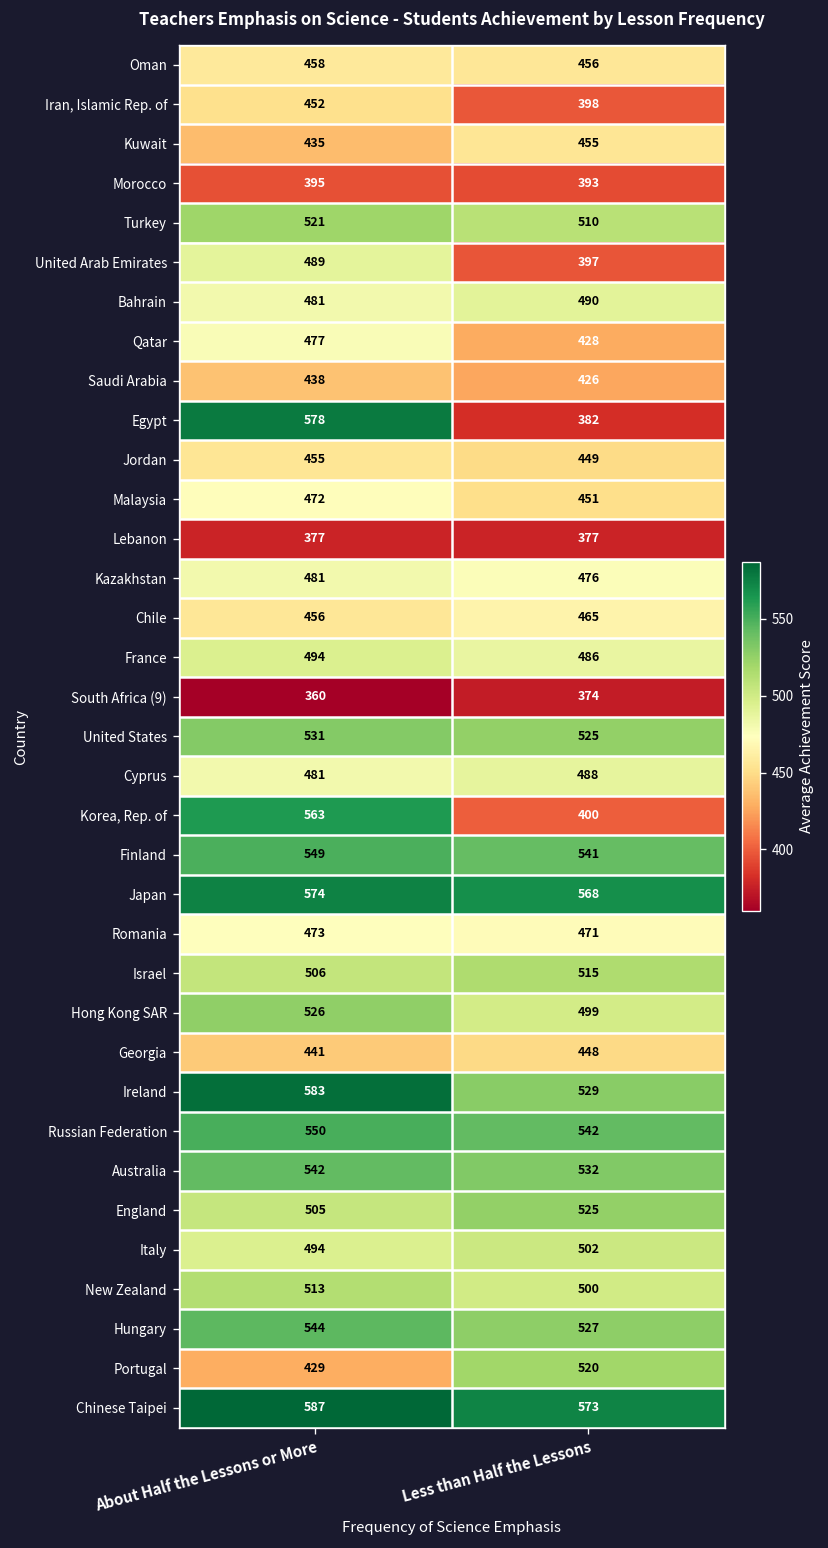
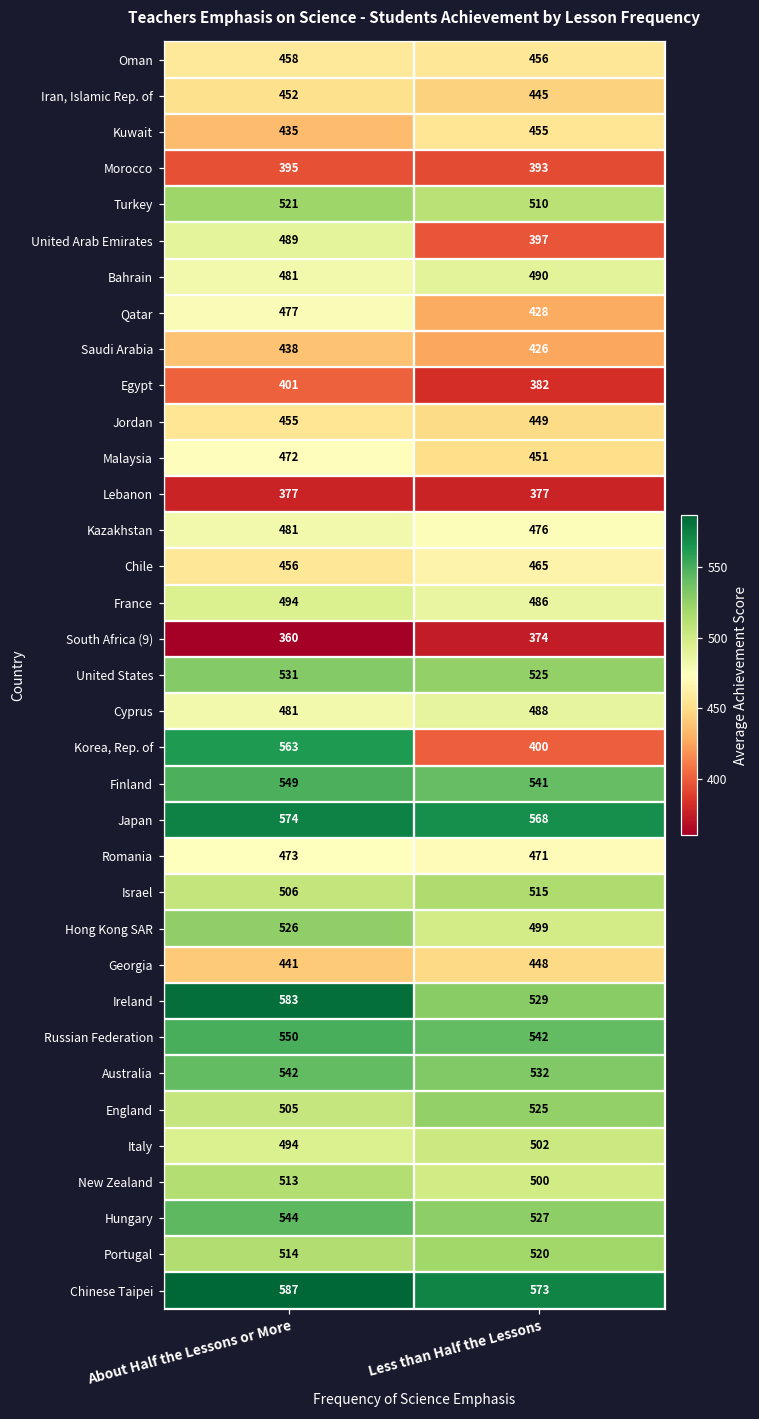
Iran, Islamic Rep. of, Less than Half the Lessons: 398 -> 445
Egypt, About Half the Lessons or More: 578 -> 401
Portugal, About Half the Lessons or More: 429 -> 514
